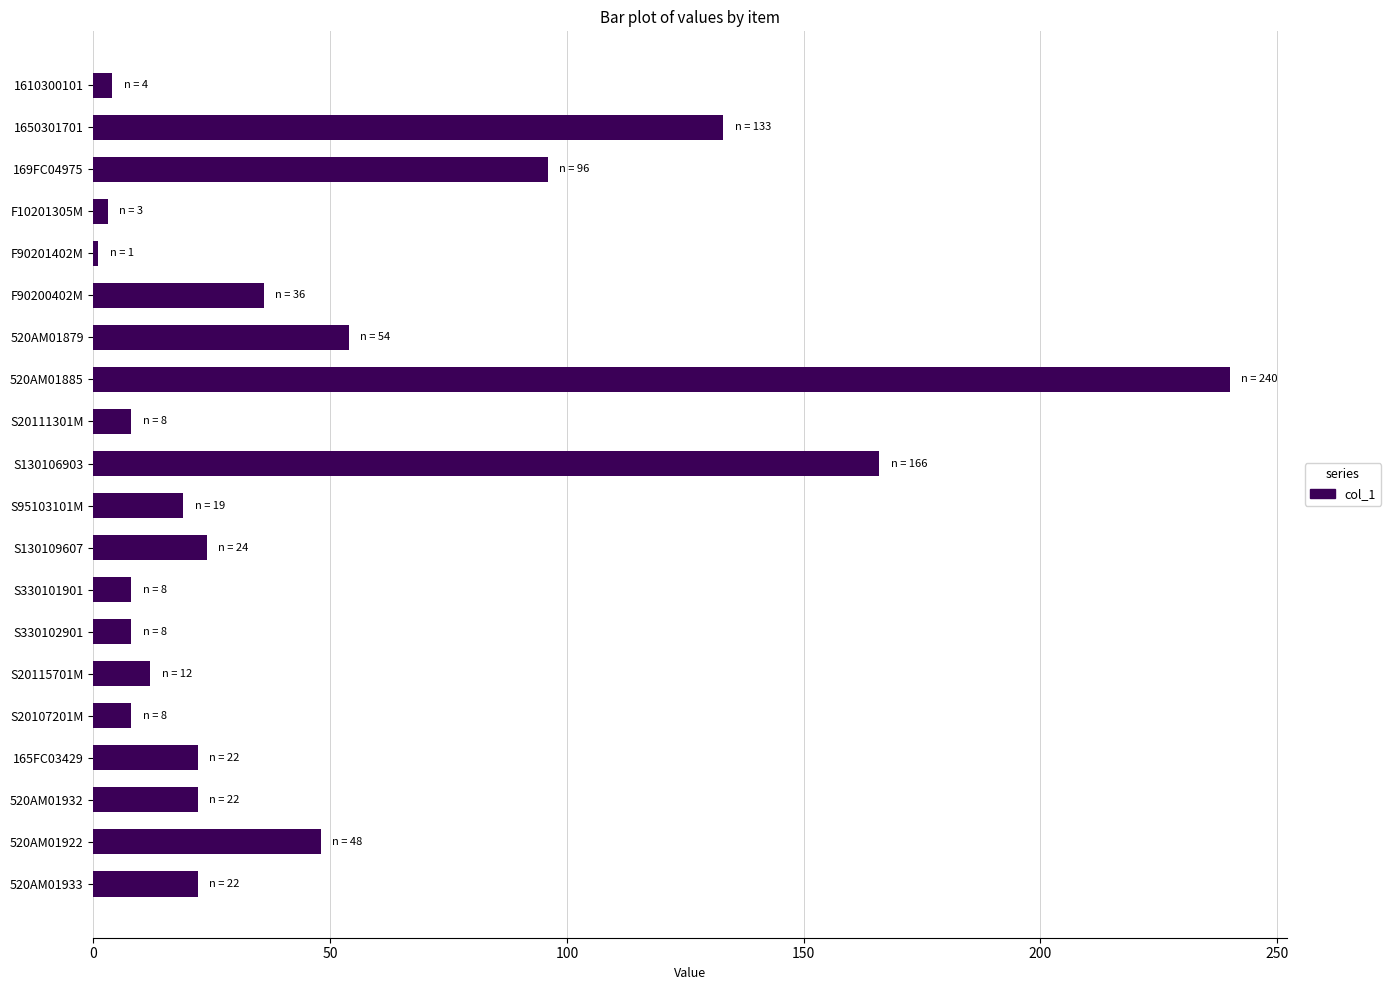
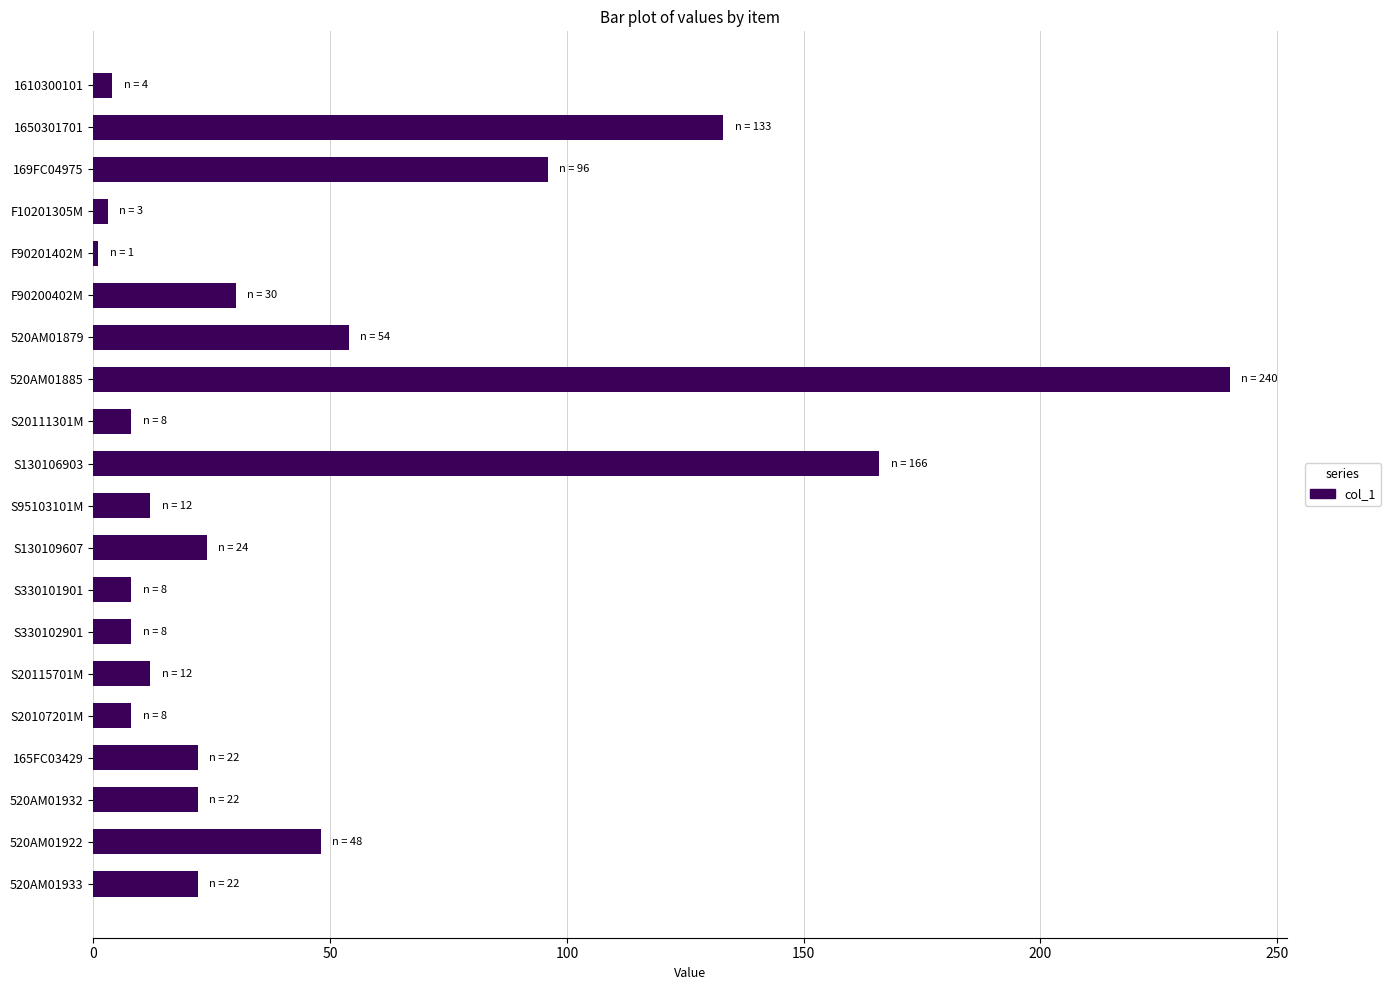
F90200402M: 36 -> 30
S95103101M: 19 -> 12
